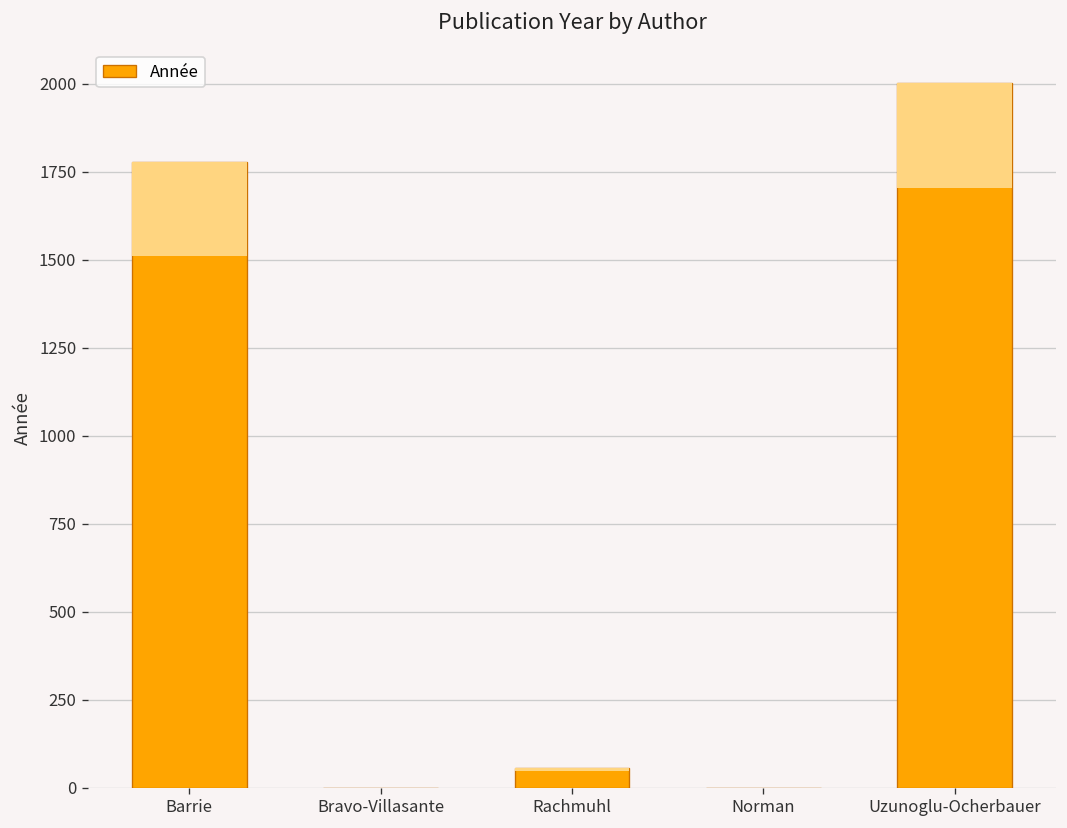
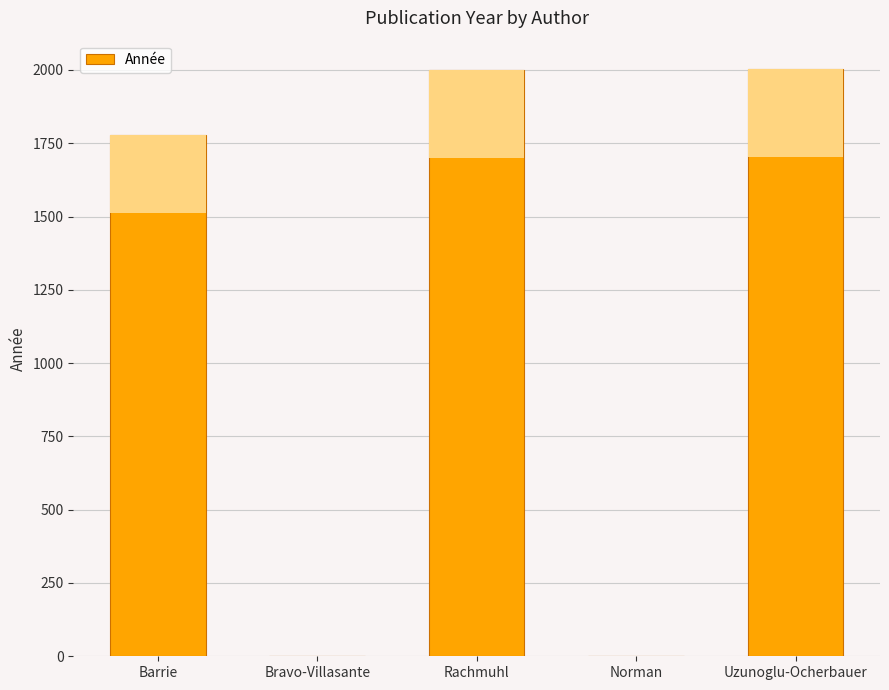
Année, Rachmuhl: 60 -> 2000
